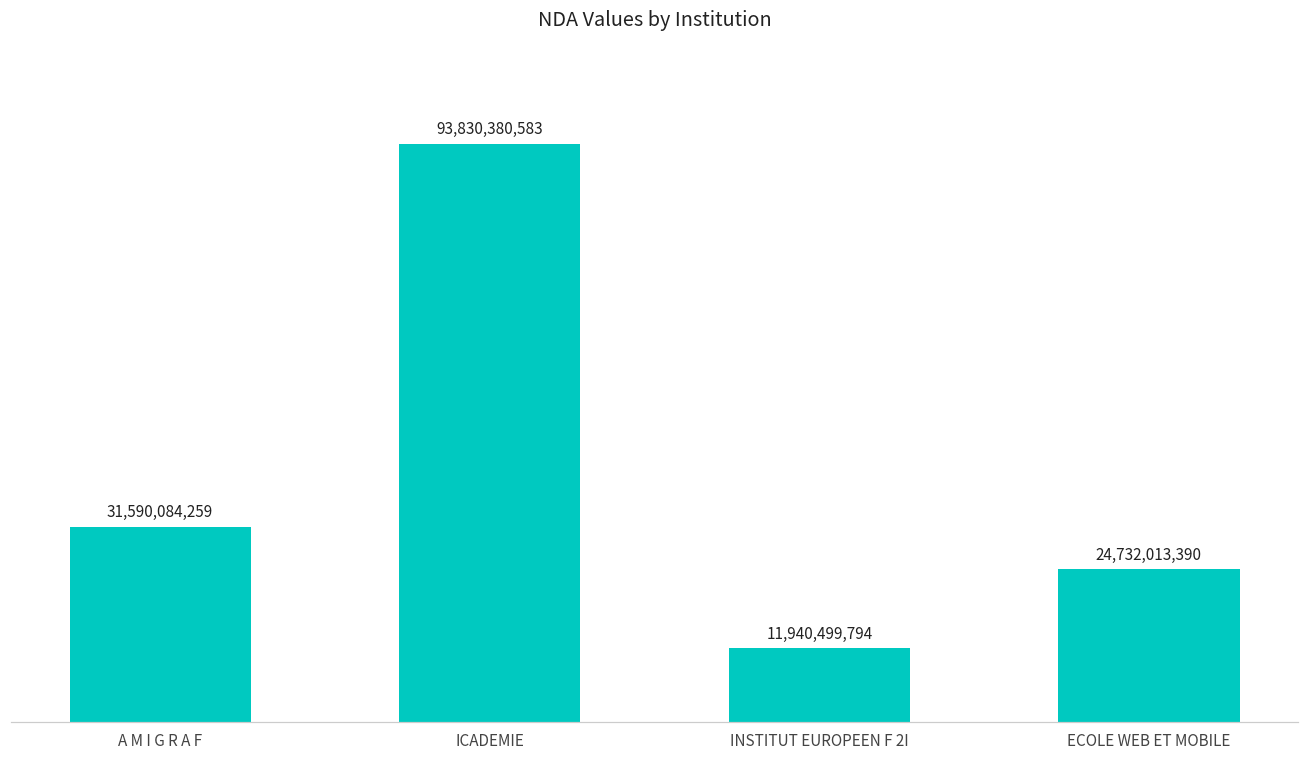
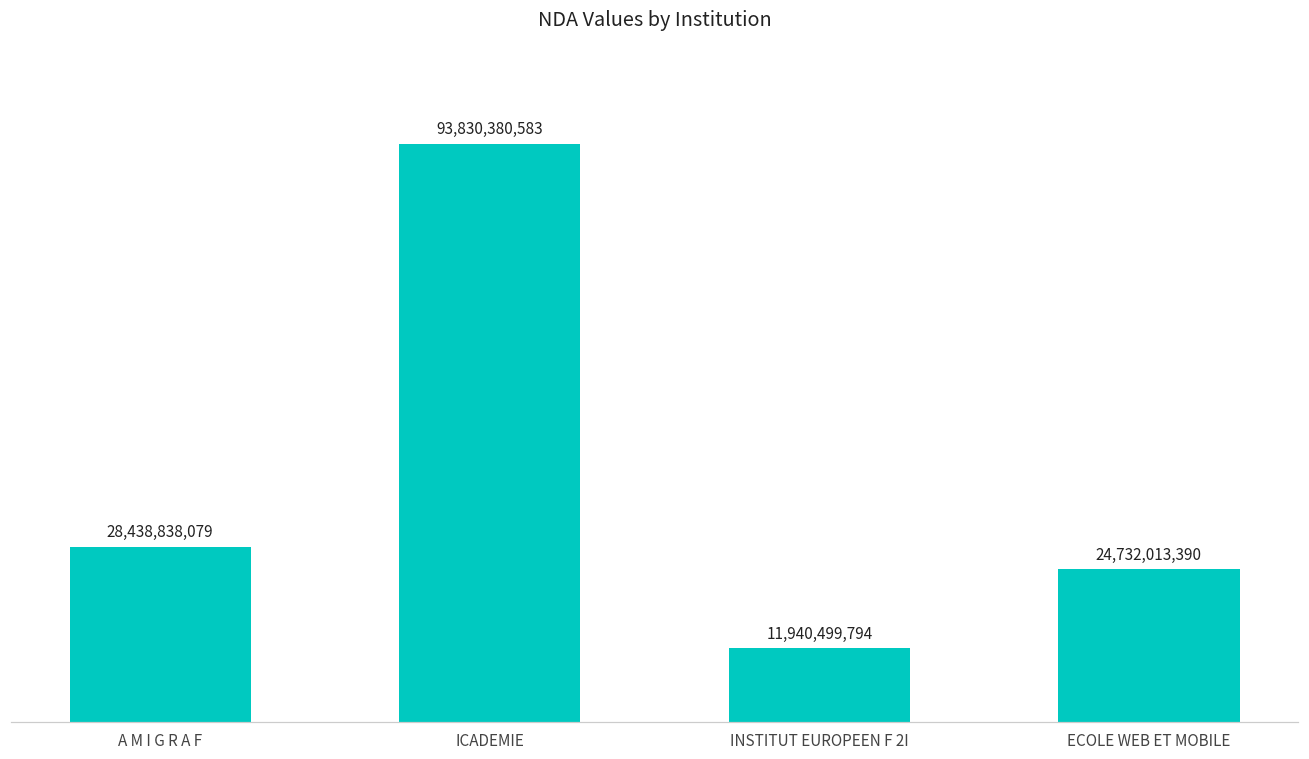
A M I G R A F: 31,590,084,259 -> 28,438,838,079
